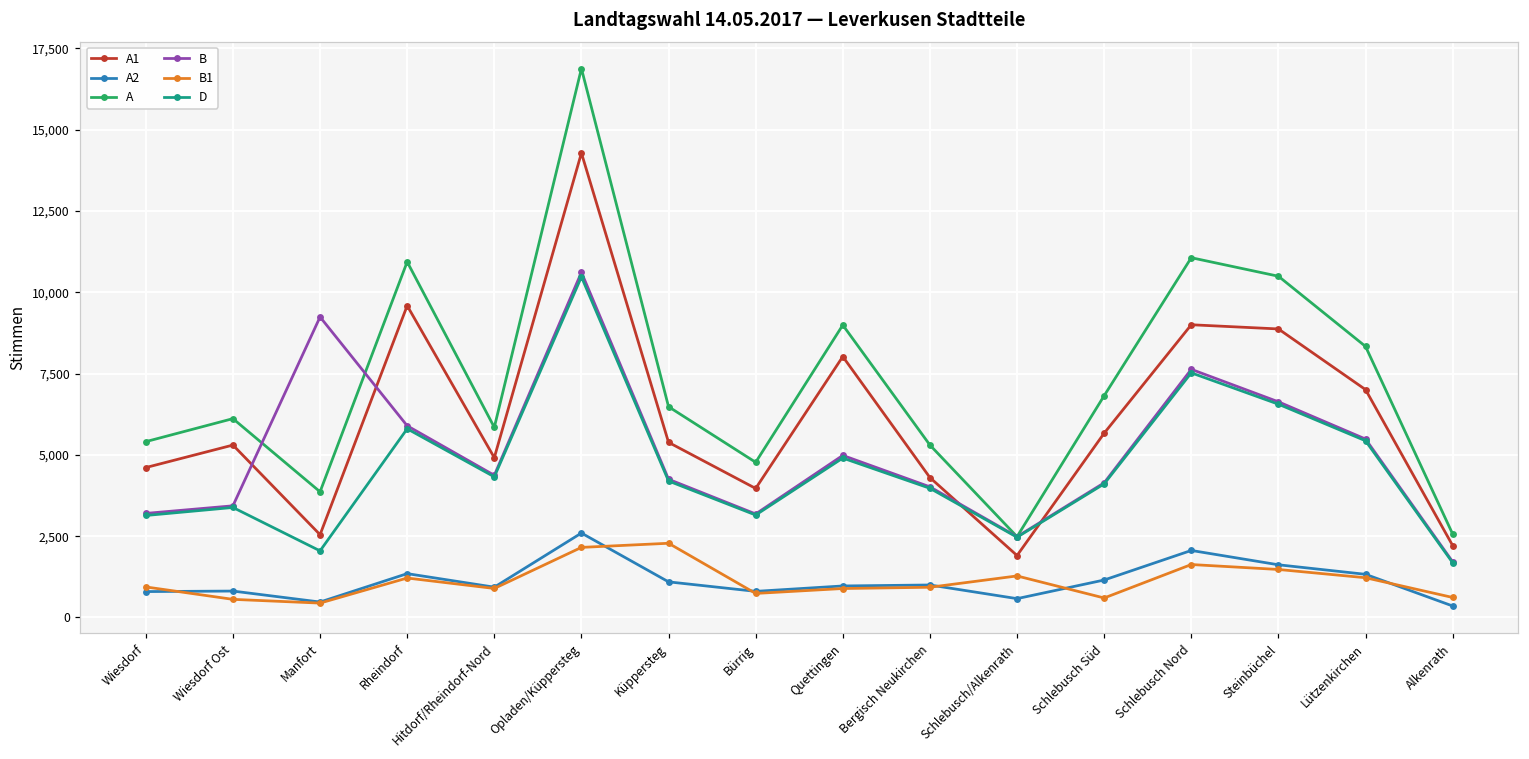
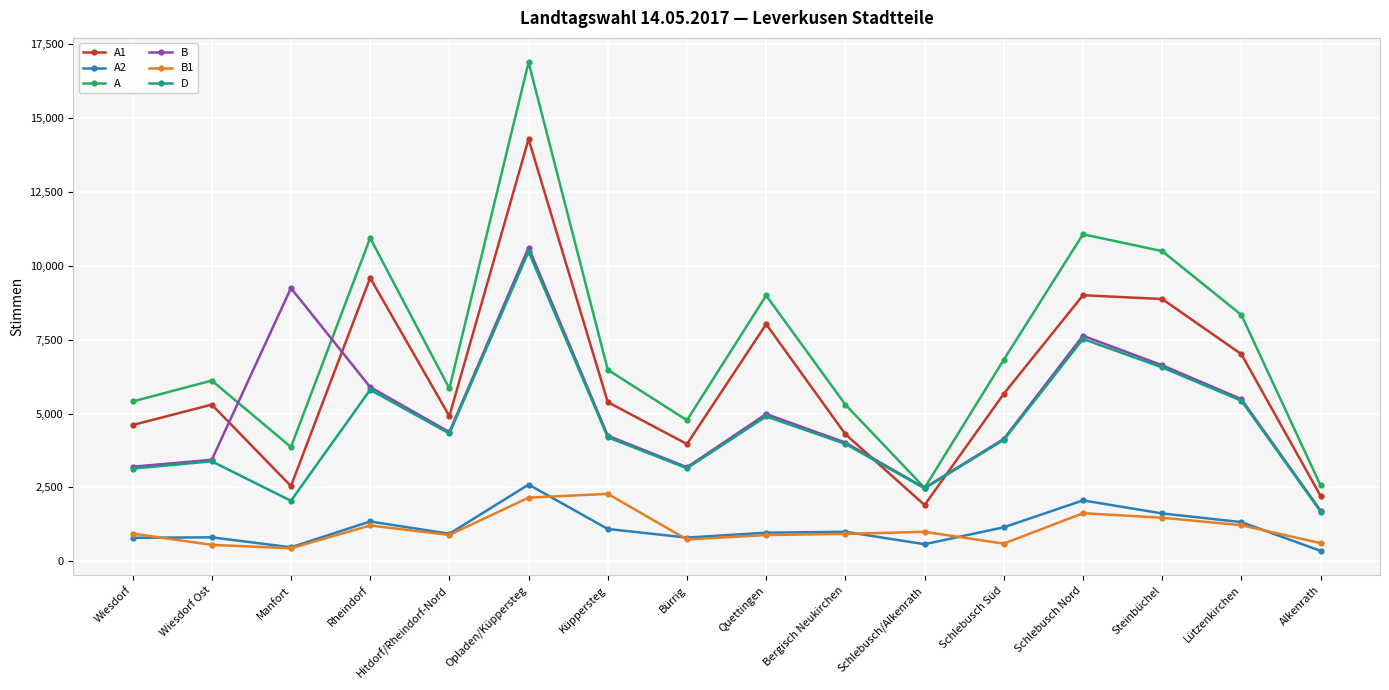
B1, Schlebusch/Alkenrath: 1,300 -> 1,000
